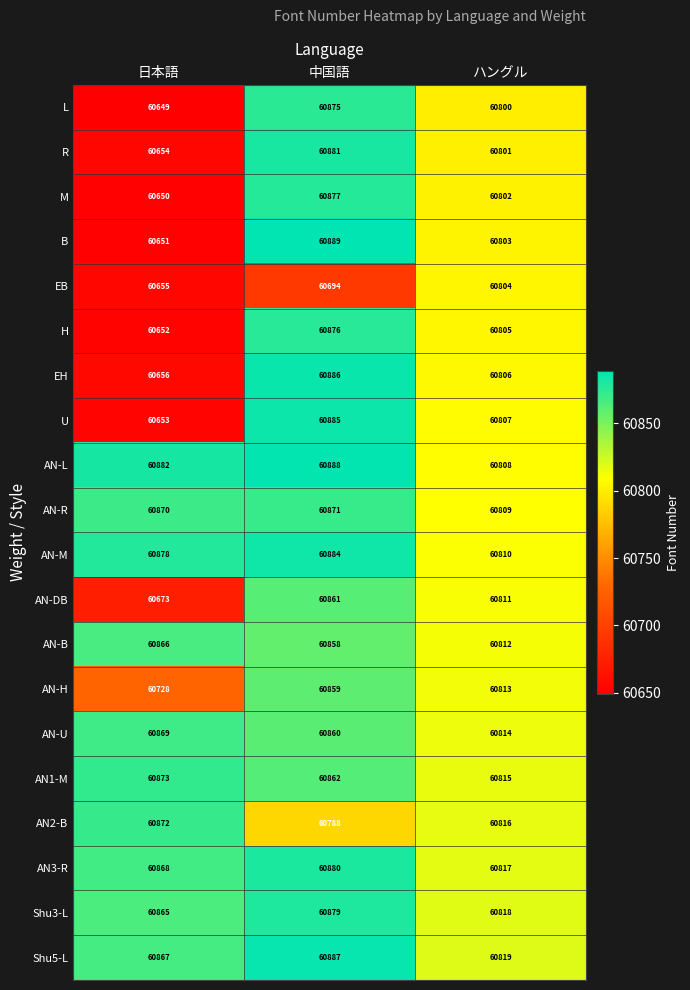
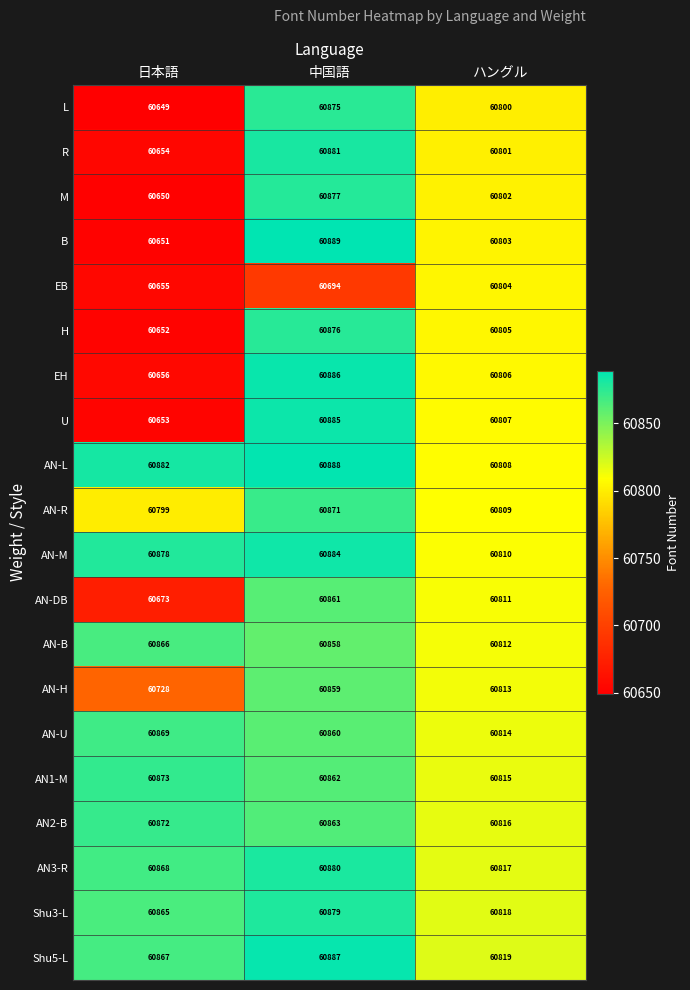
AN-R, 日本語: 60870 -> 60799
AN2-B, 中国語: 60788 -> 60863
